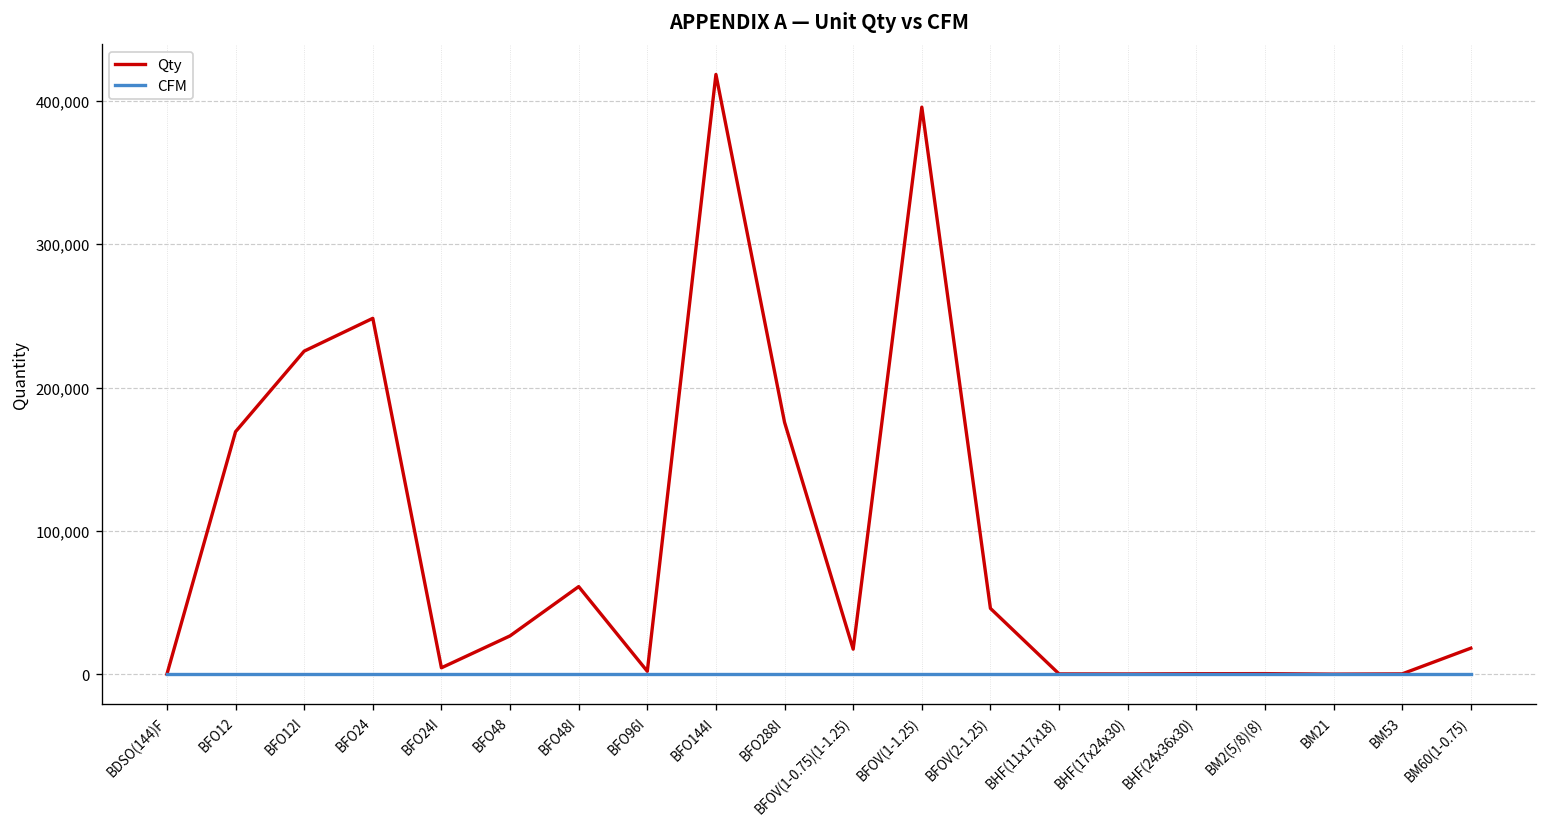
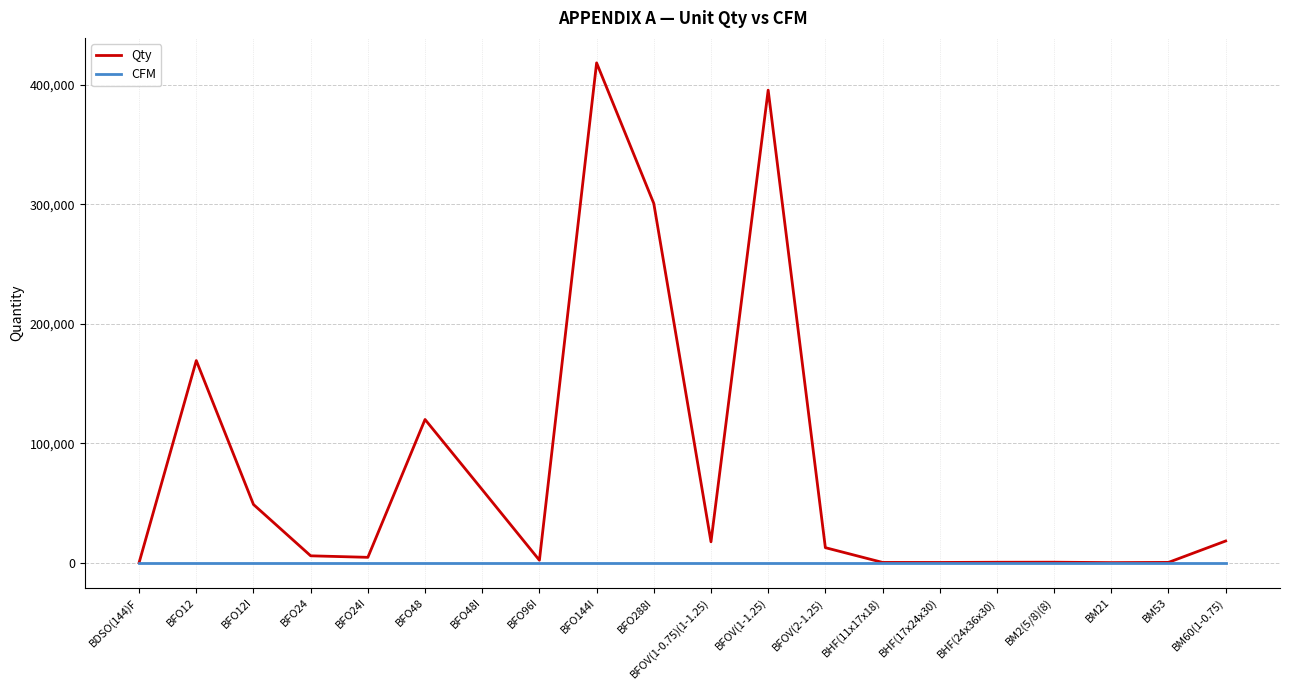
Qty, BFO12I: 225,000 -> 49,000
Qty, BFO24: 248,000 -> 6,000
Qty, BFO48: 27,000 -> 120,000
Qty, BFO288I: 176,000 -> 301,000
Qty, BFOV(2-1.25): 46,000 -> 13,000
